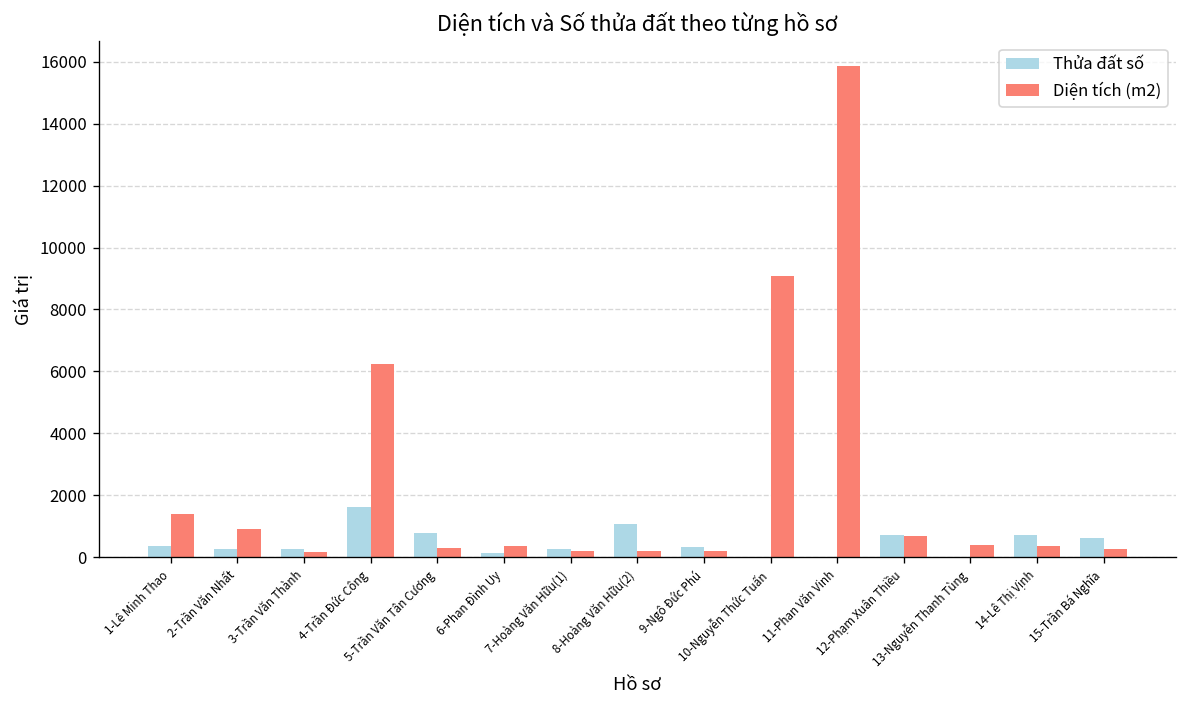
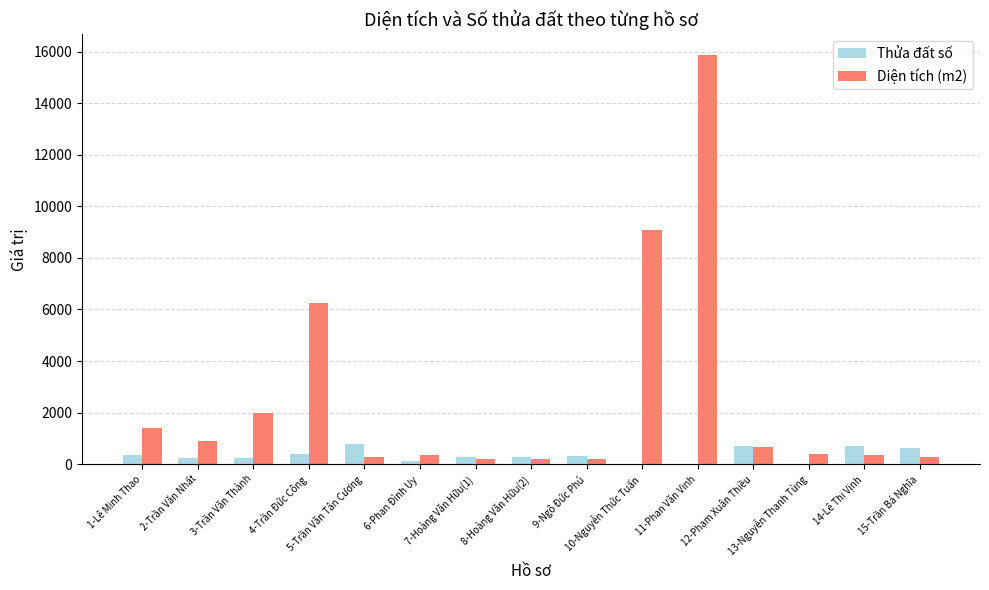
Diện tích (m2), 3-Trần Văn Thành: 200 -> 2000
Thửa đất số, 4-Trần Đức Công: 1600 -> 400
Thửa đất số, 8-Hoàng Văn Hữu(2): 1100 -> 300
